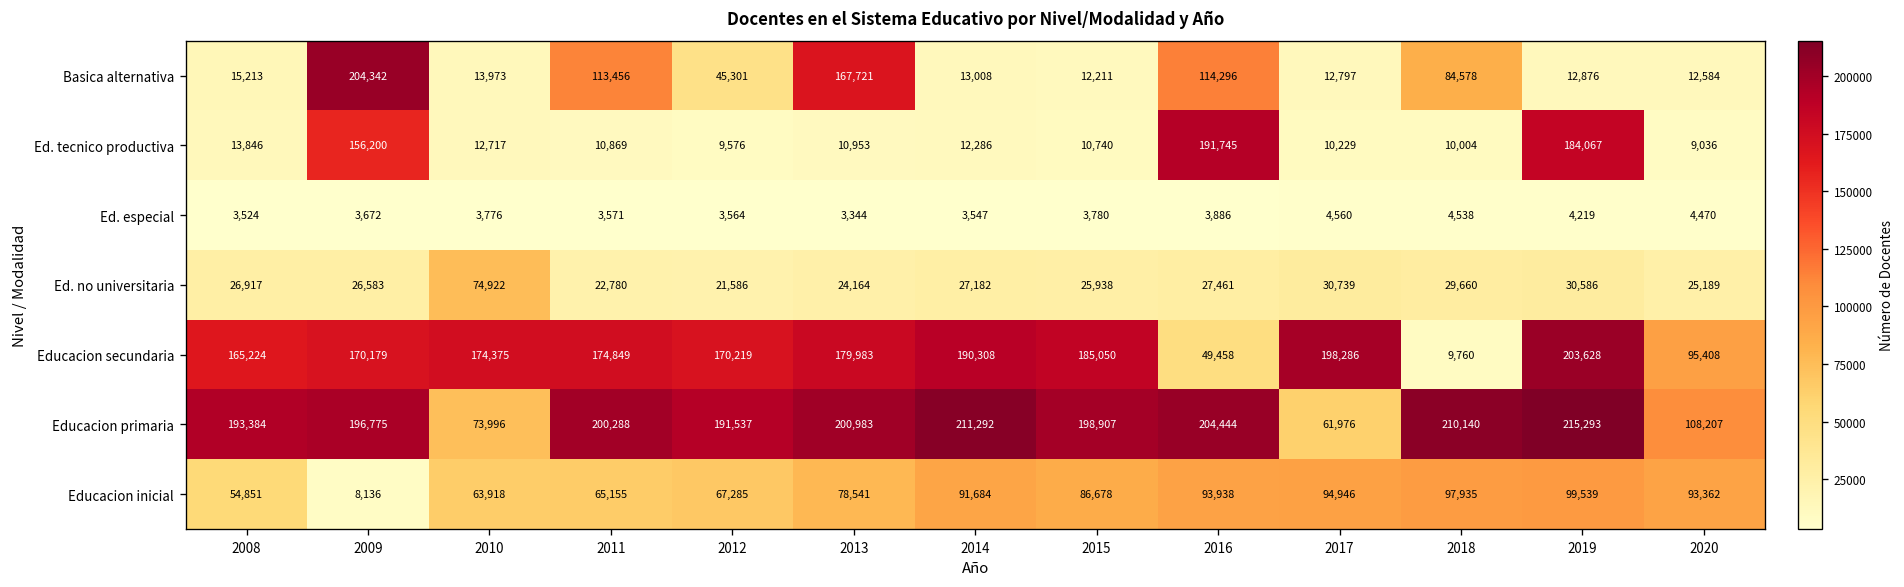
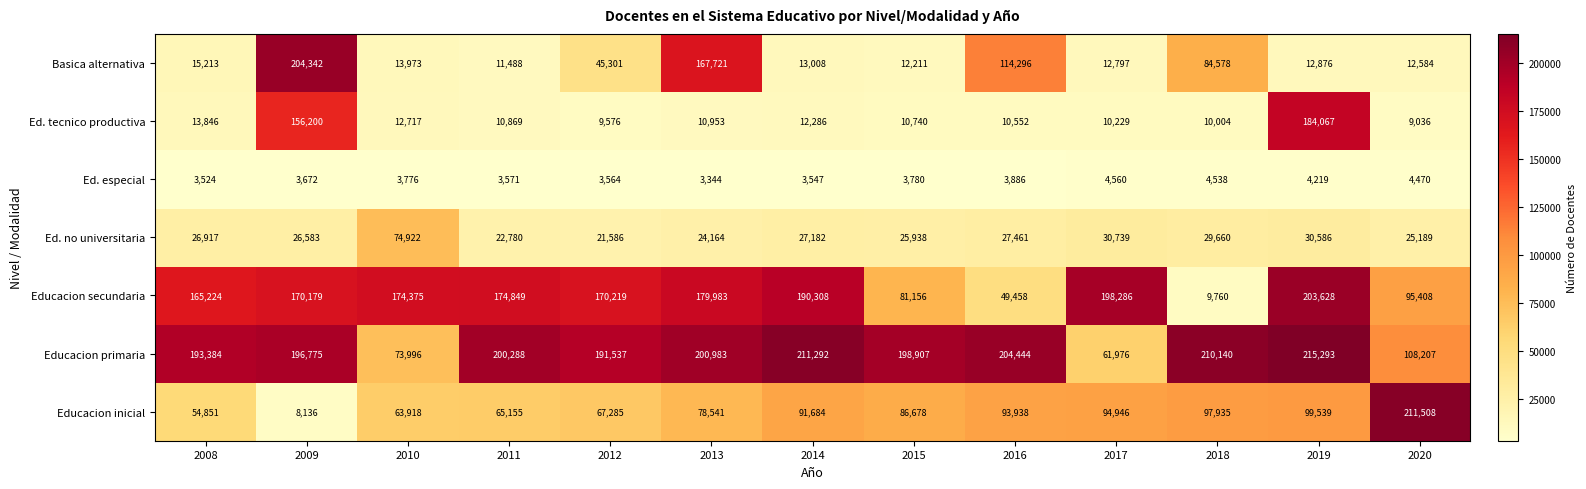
Basica alternativa, 2011: 113,456 -> 11,488
Ed. tecnico productiva, 2016: 191,745 -> 10,552
Educacion secundaria, 2015: 185,050 -> 81,156
Educacion inicial, 2020: 93,362 -> 211,508
